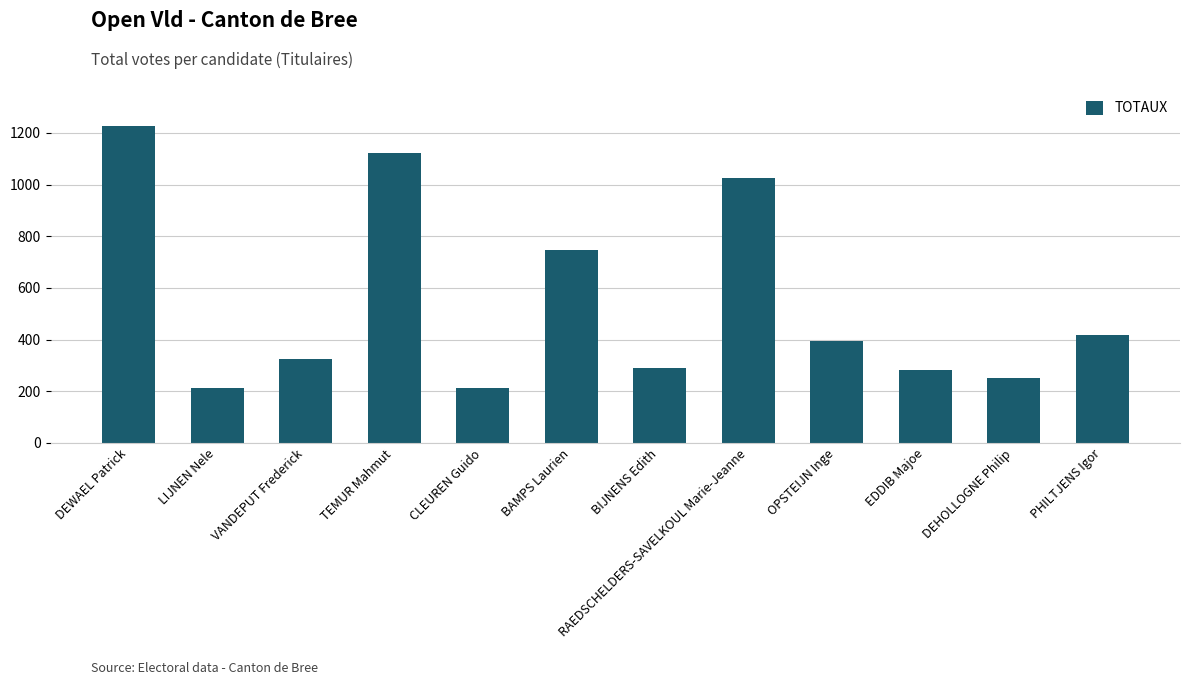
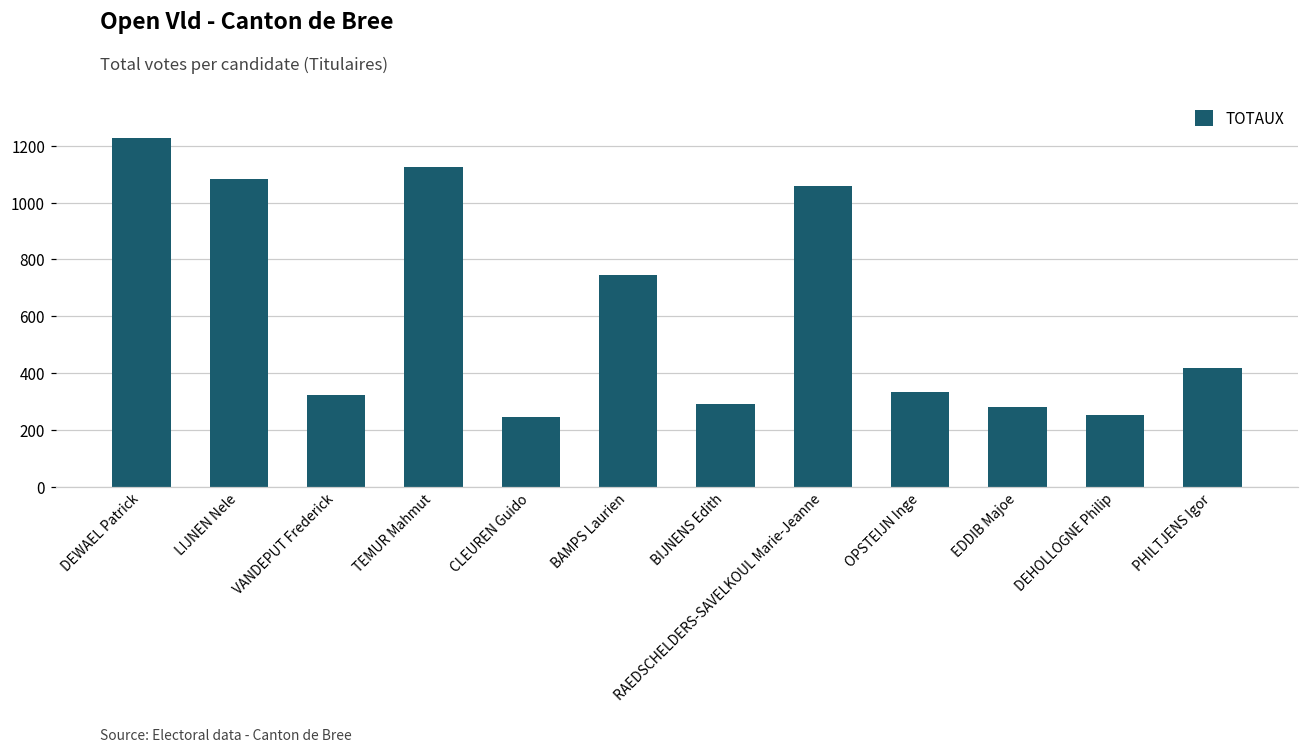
LIJNEN Nele: 210 -> 1080
CLEUREN Guido: 210 -> 250
RAEDSCHELDERS-SAVELKOUL Marie-Jeanne: 1030 -> 1060
OPSTEIJN Inge: 400 -> 330
